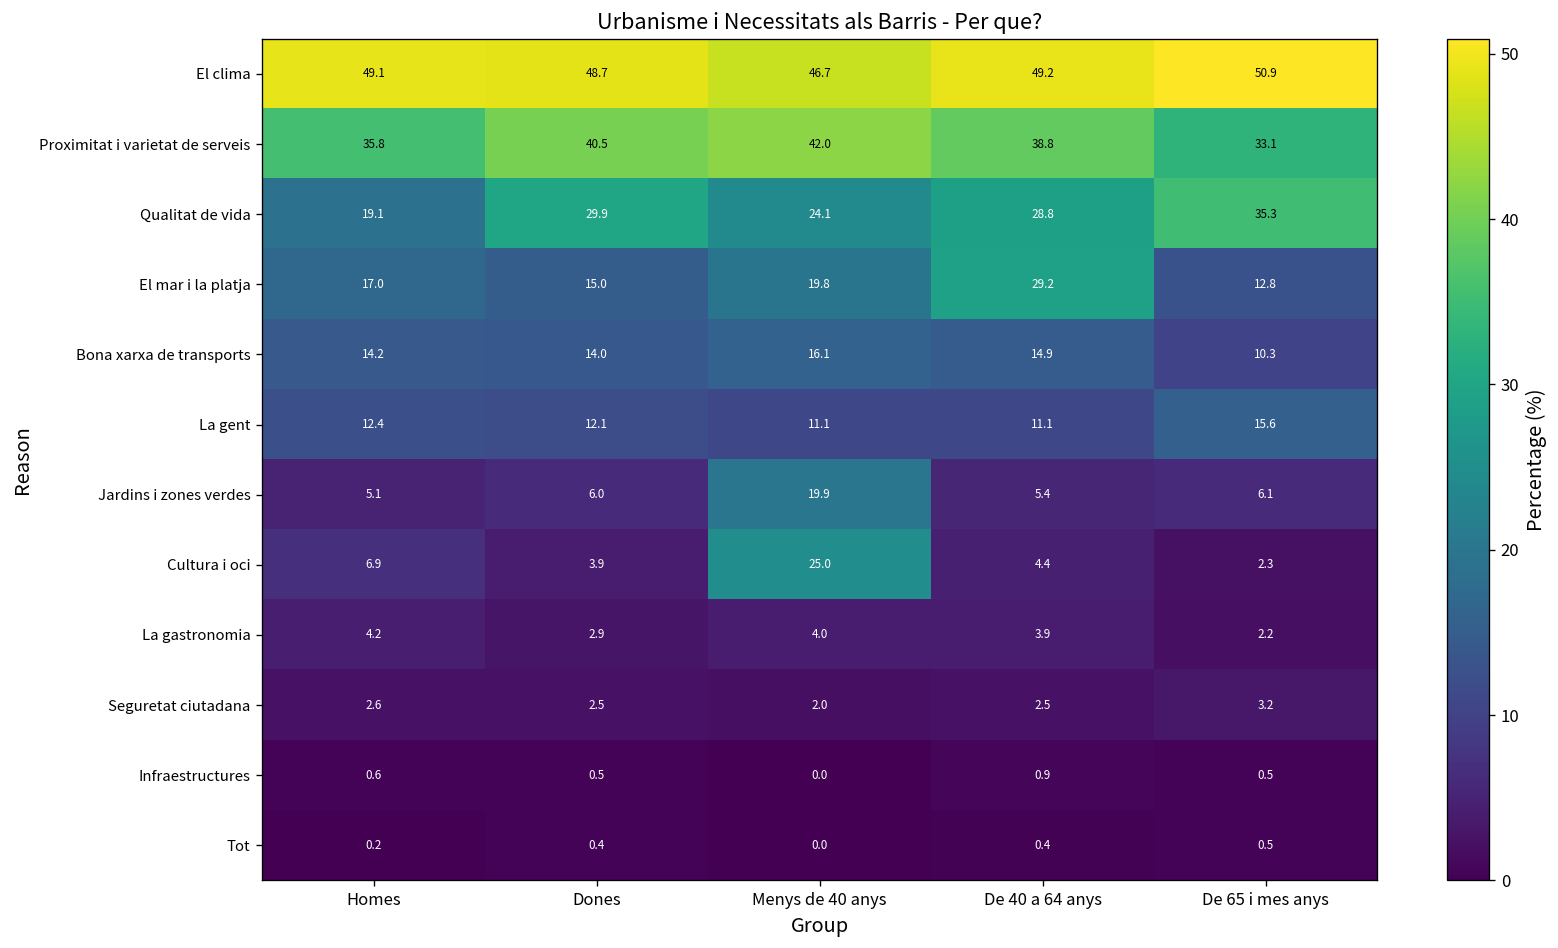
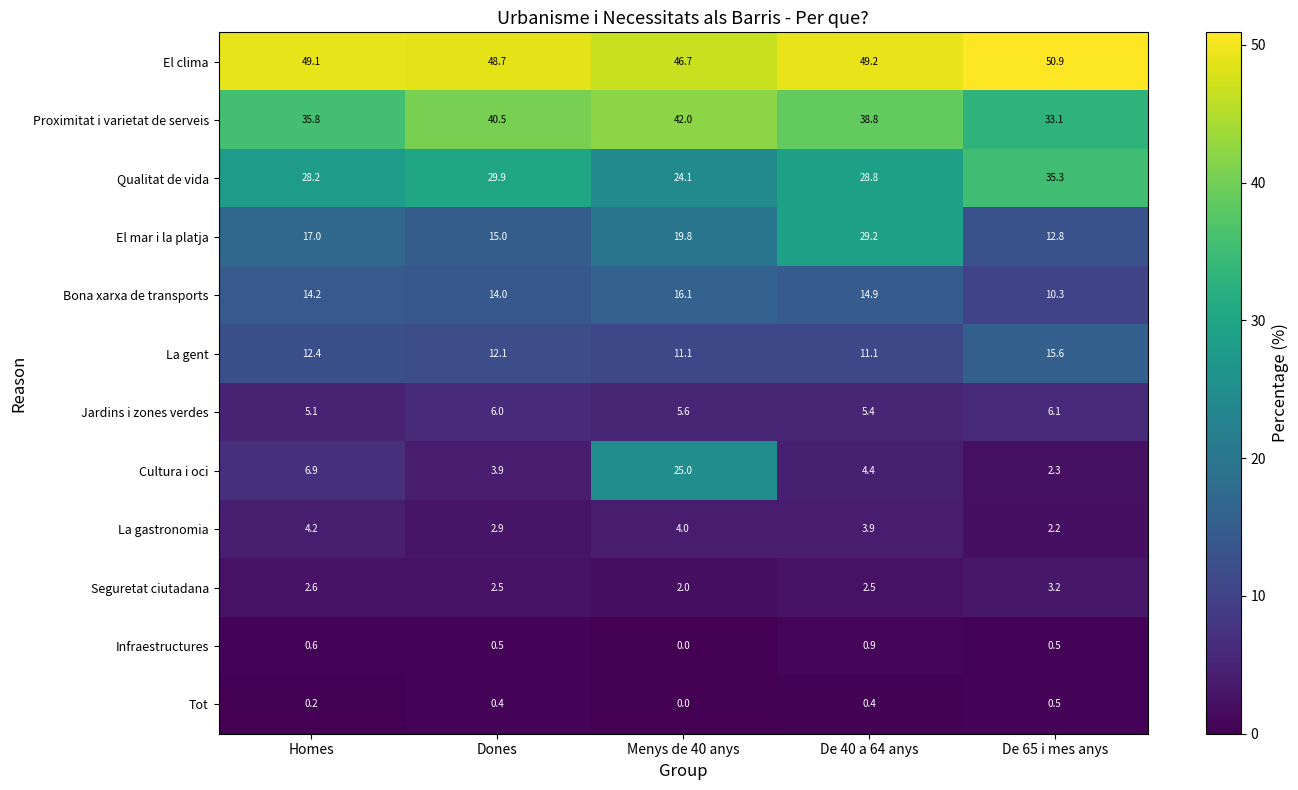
Qualitat de vida, Homes: 19.1 -> 28.2
Jardins i zones verdes, Menys de 40 anys: 19.9 -> 5.6
